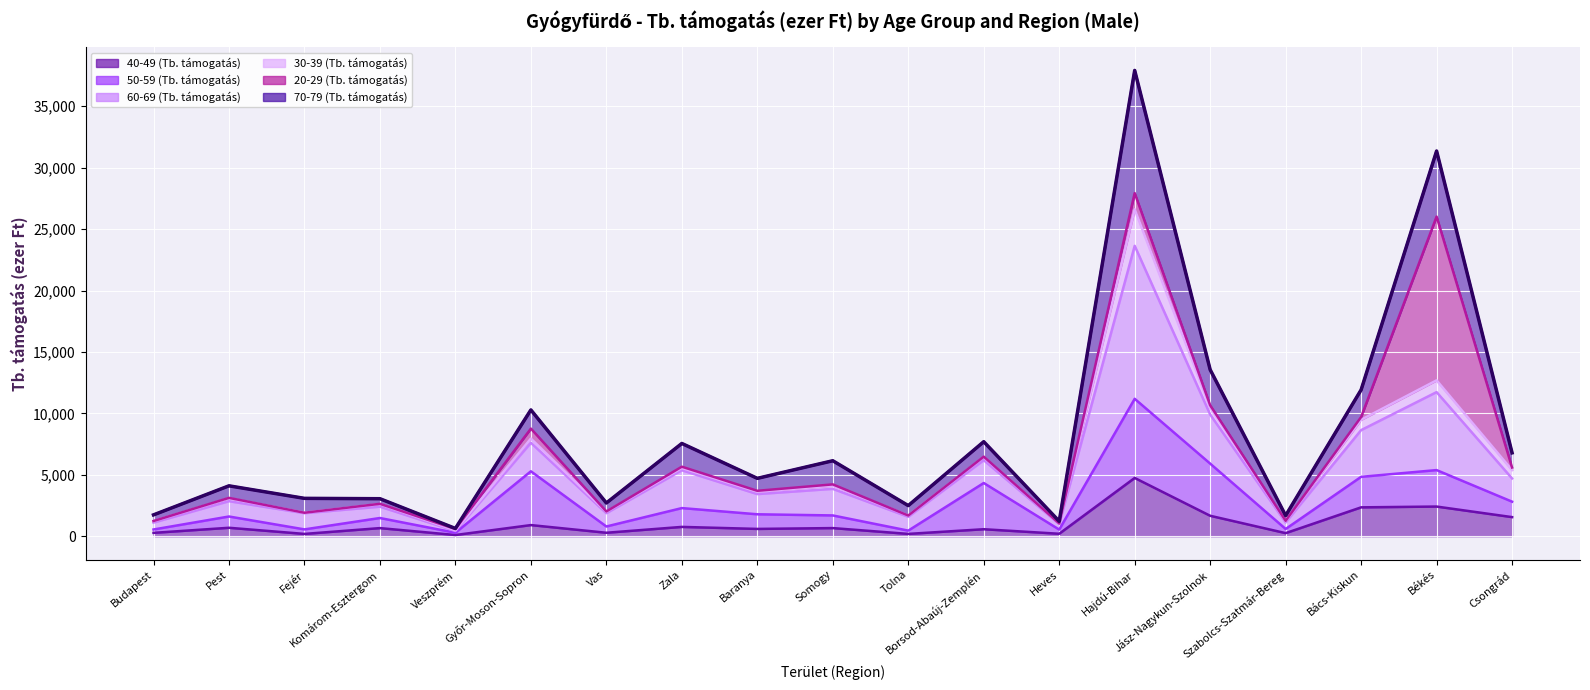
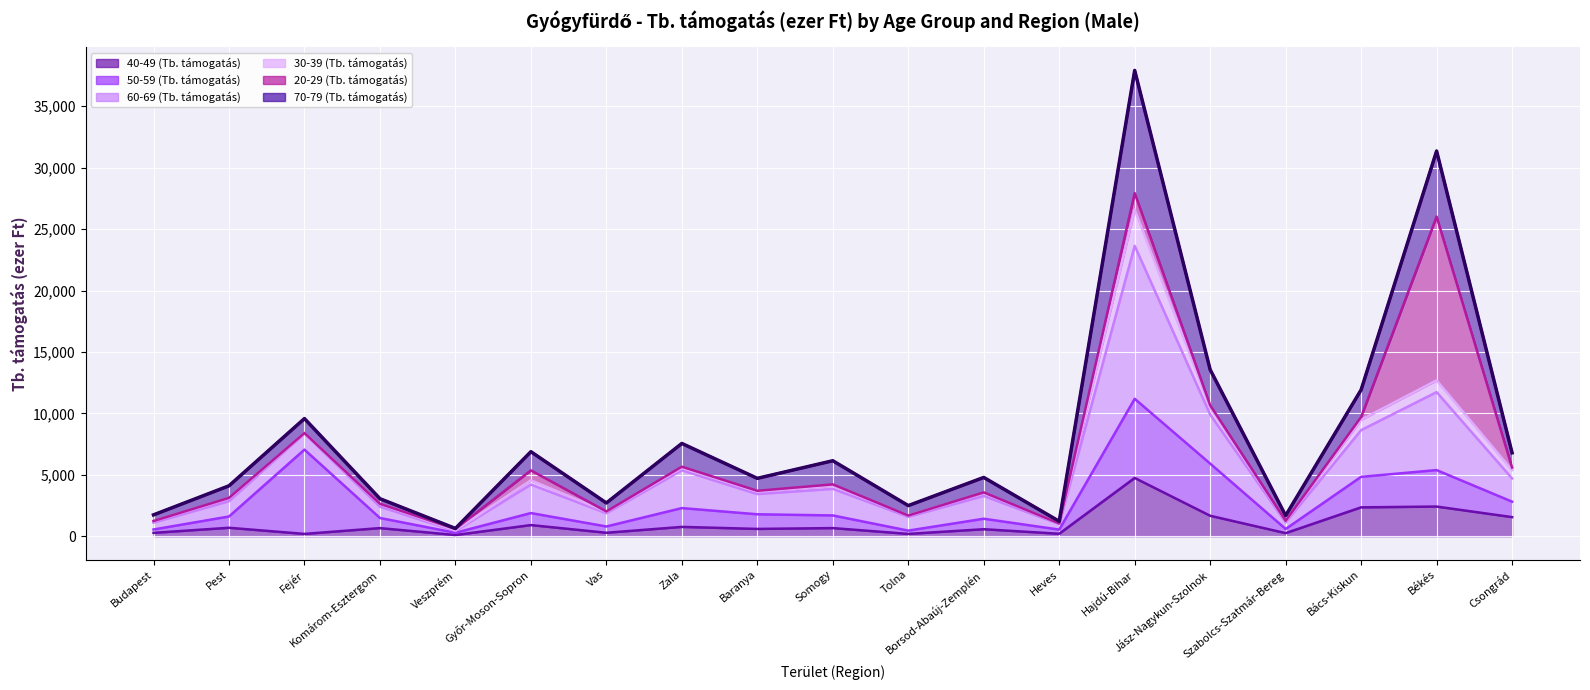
50-59 (Tb. támogatás), Fejér: 400 -> 6,900
50-59 (Tb. támogatás), Győr-Moson-Sopron: 4,400 -> 1,000
50-59 (Tb. támogatás), Borsod-Abaúj-Zemplén: 3,800 -> 900
